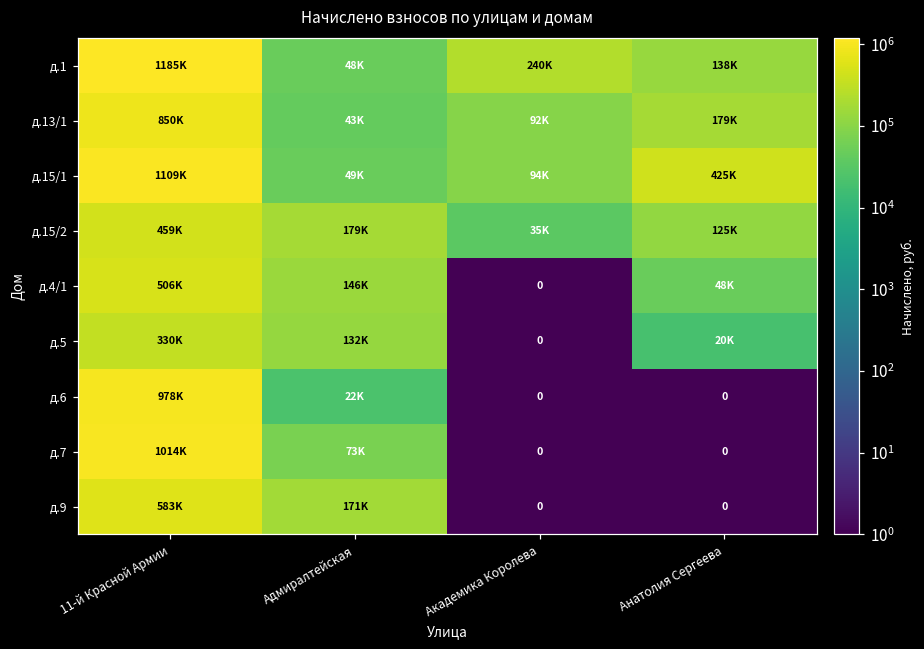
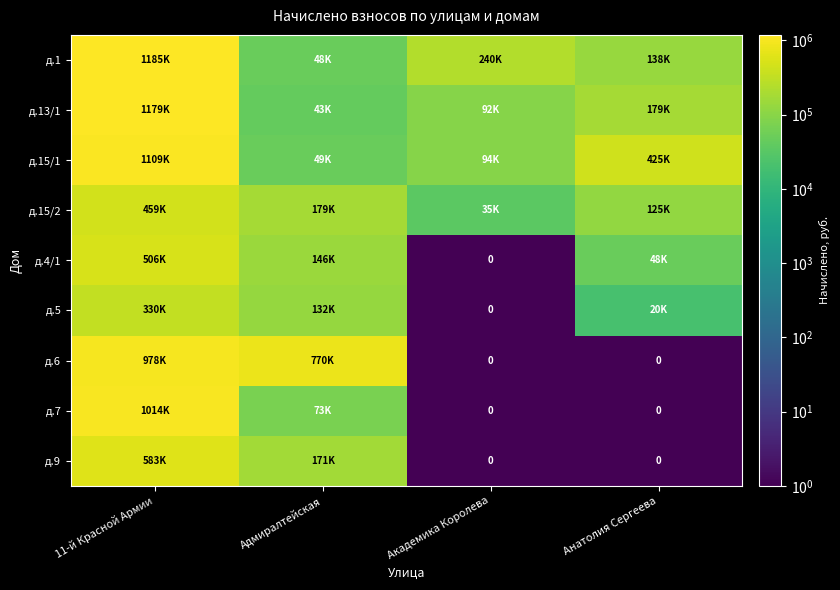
д.13/1, 11-й Красной Армии: 850K -> 1179K
д.6, Адмиралтейская: 22K -> 770K
